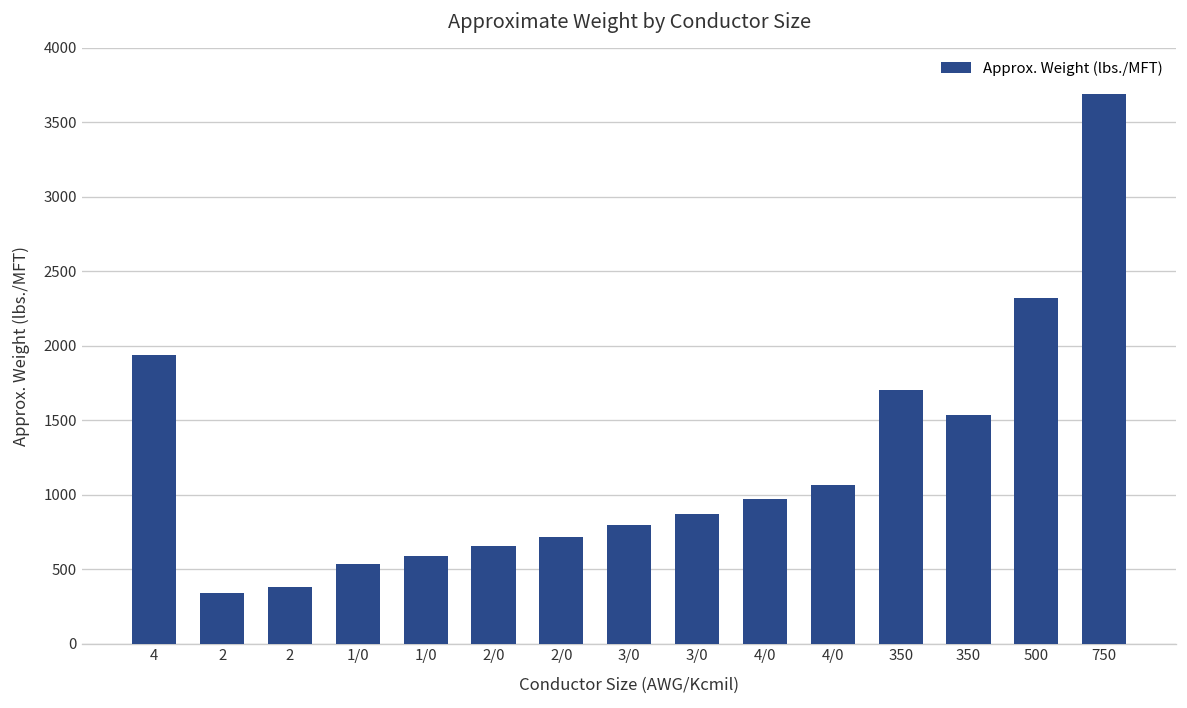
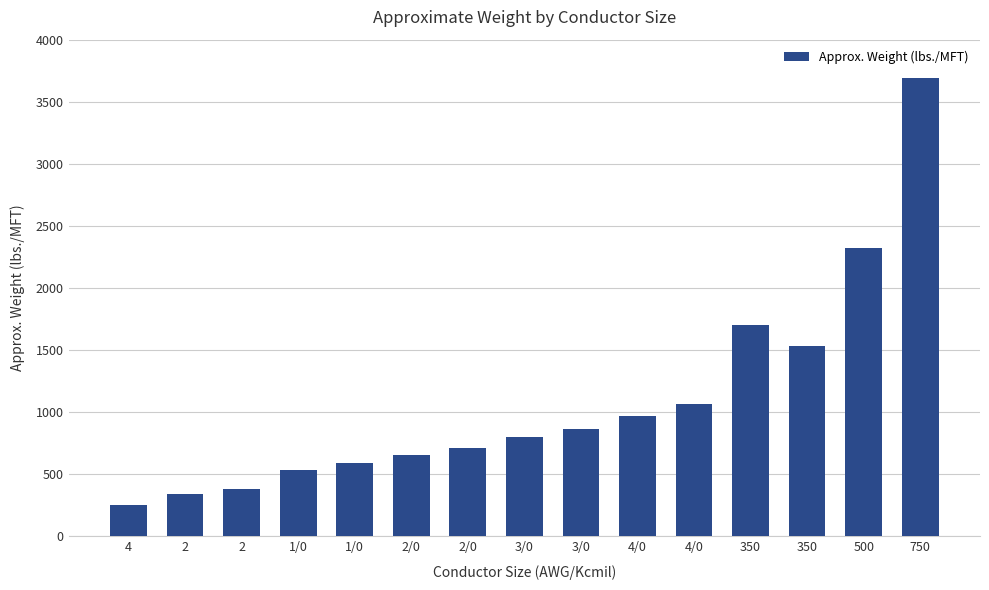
4: 1940 -> 260
